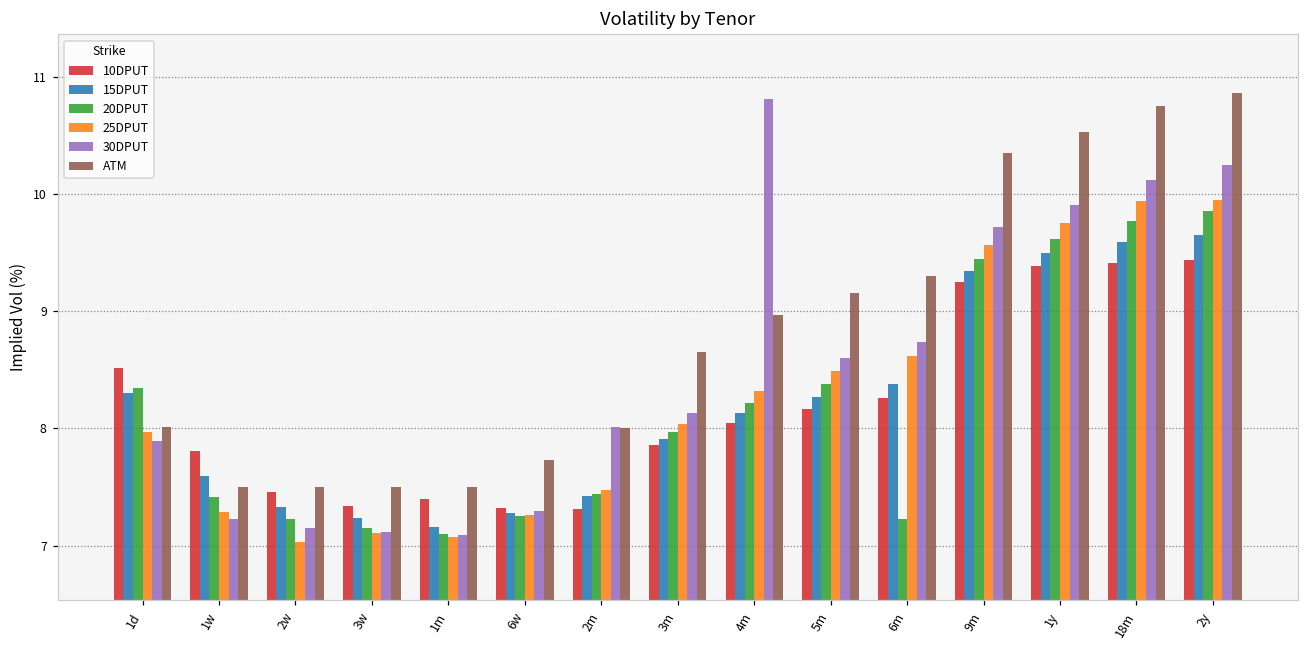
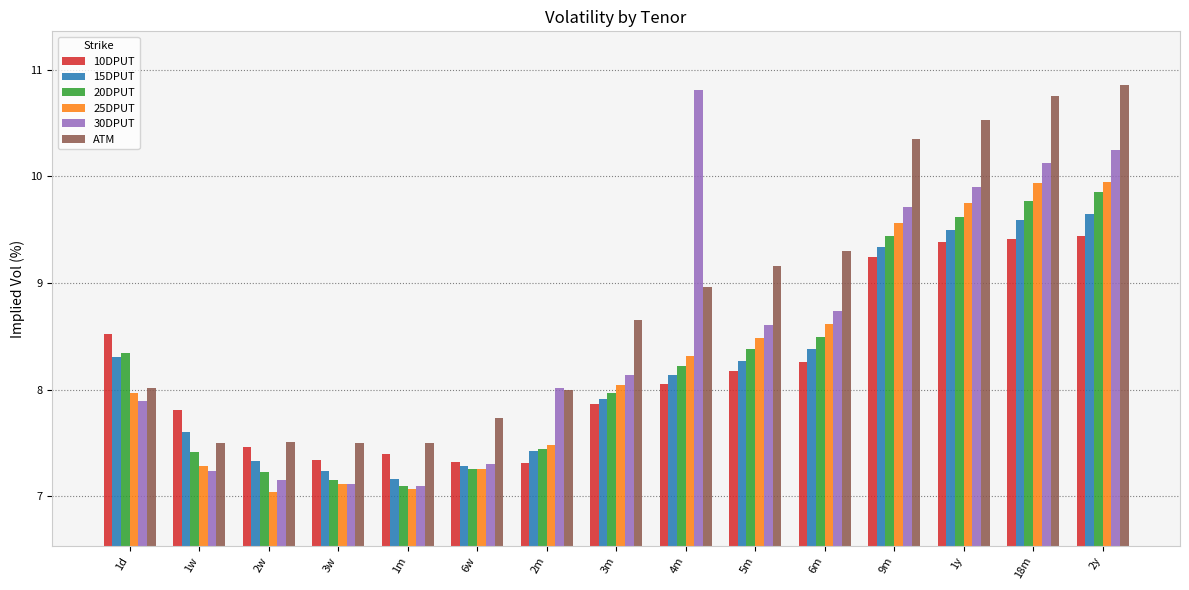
20DPUT, 6m: 7.23 -> 8.49
